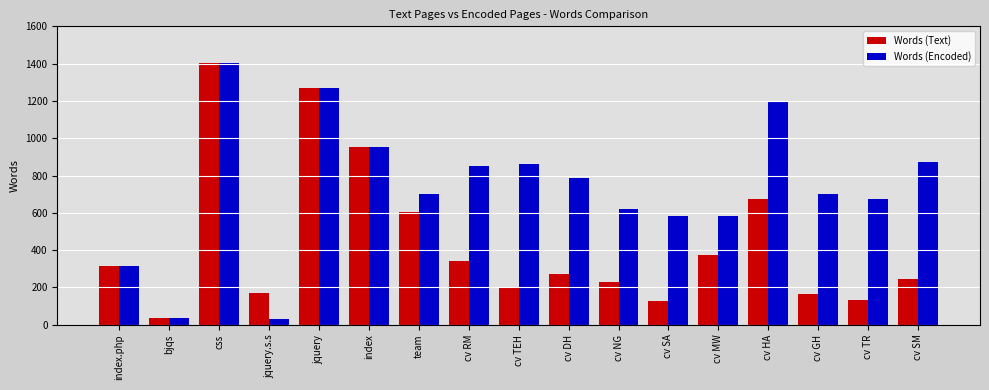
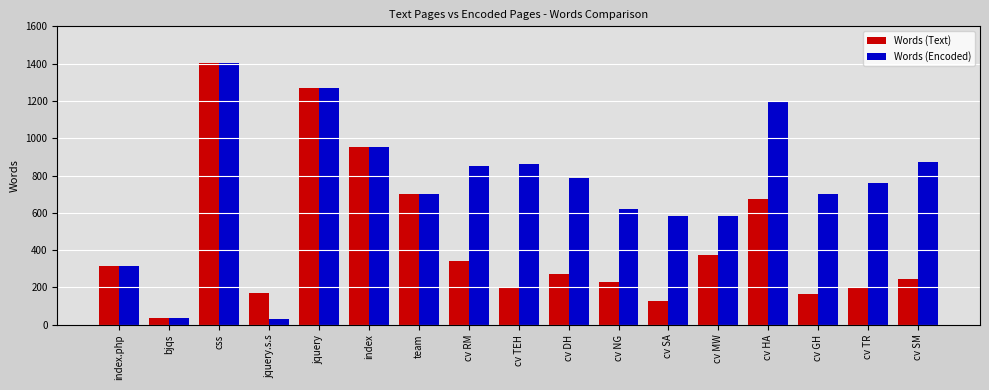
Words (Text), team: 600 -> 700
Words (Text), cv TR: 130 -> 200
Words (Encoded), cv TR: 670 -> 760
